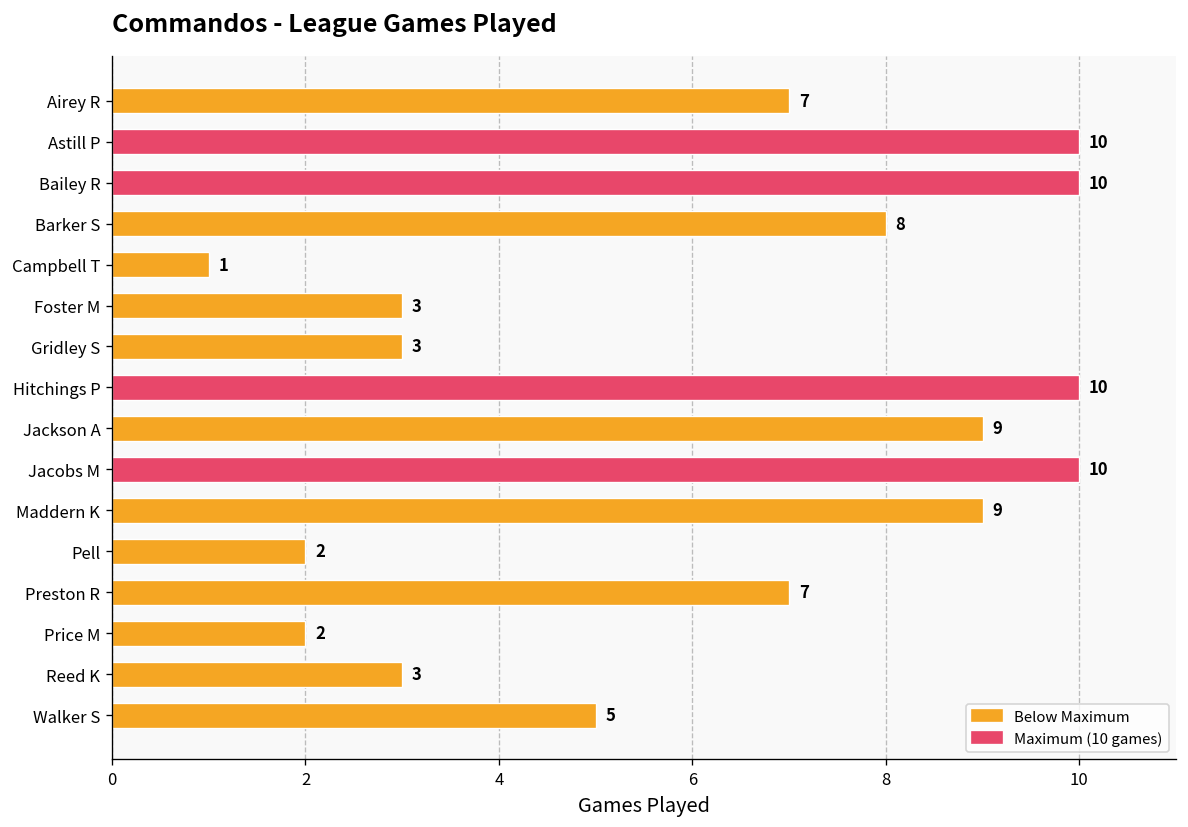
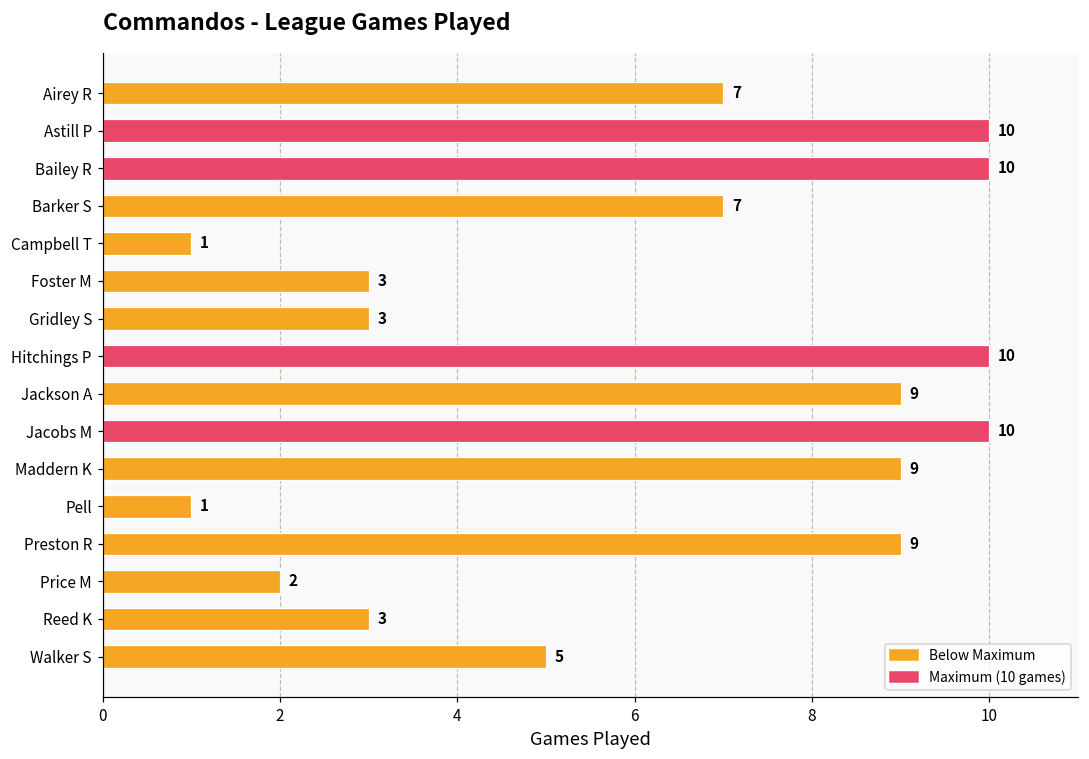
Barker S: 8 -> 7
Pell: 2 -> 1
Preston R: 7 -> 9
